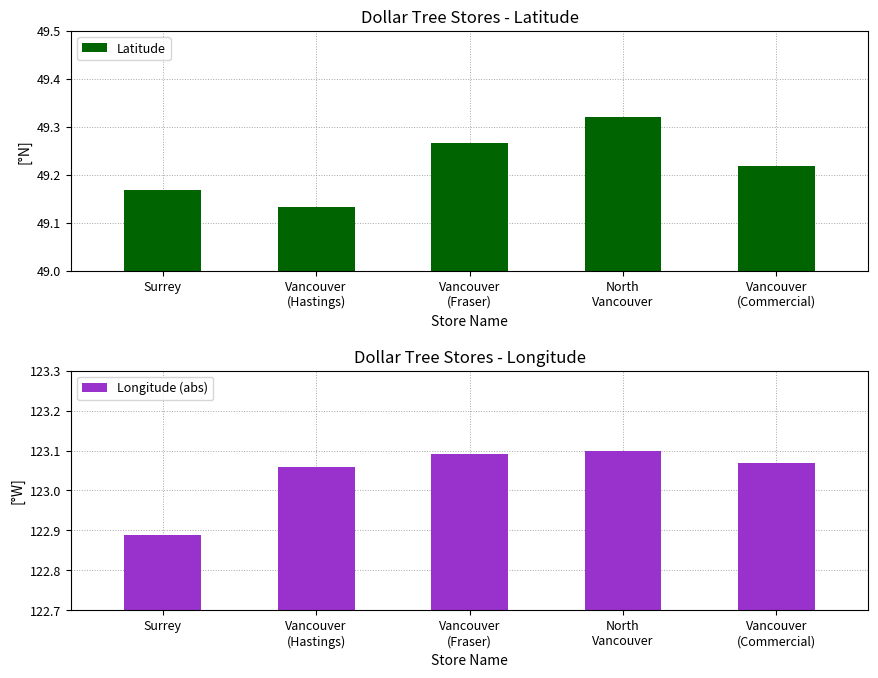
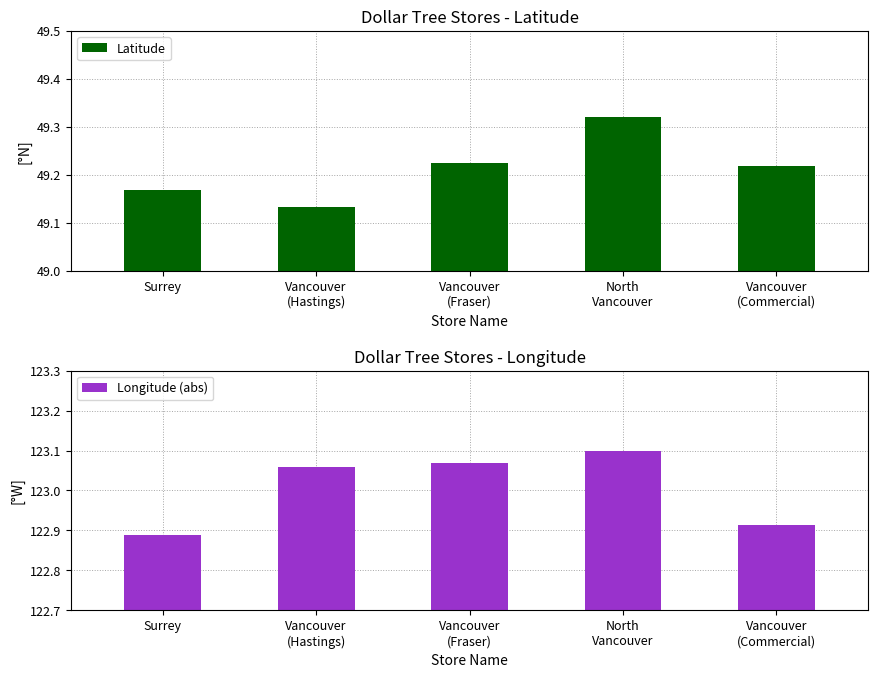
Dollar Tree Stores - Latitude, Vancouver (Fraser): 49.27 -> 49.23
Dollar Tree Stores - Longitude, Vancouver (Fraser): 123.09 -> 123.07
Dollar Tree Stores - Longitude, Vancouver (Commercial): 123.07 -> 122.91
